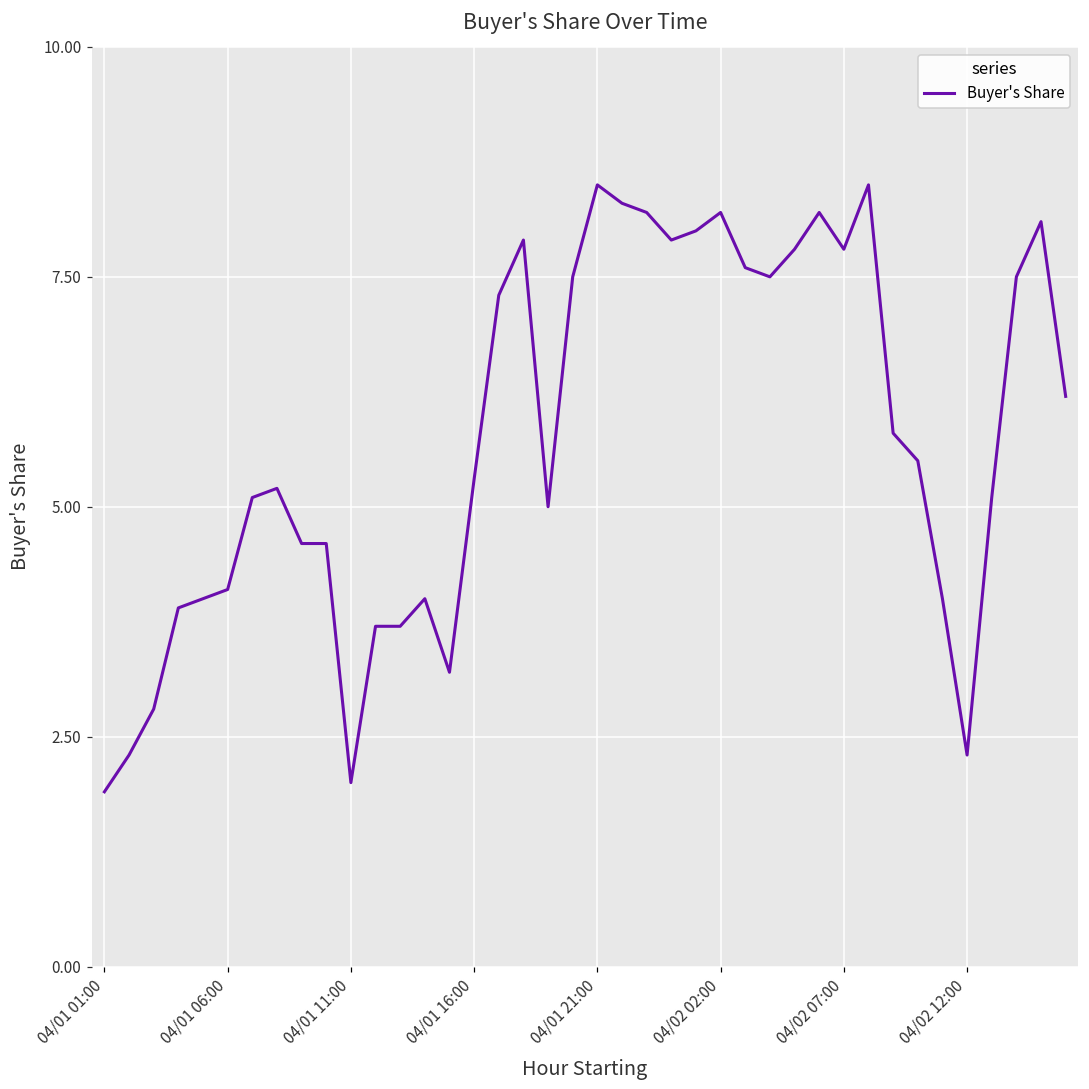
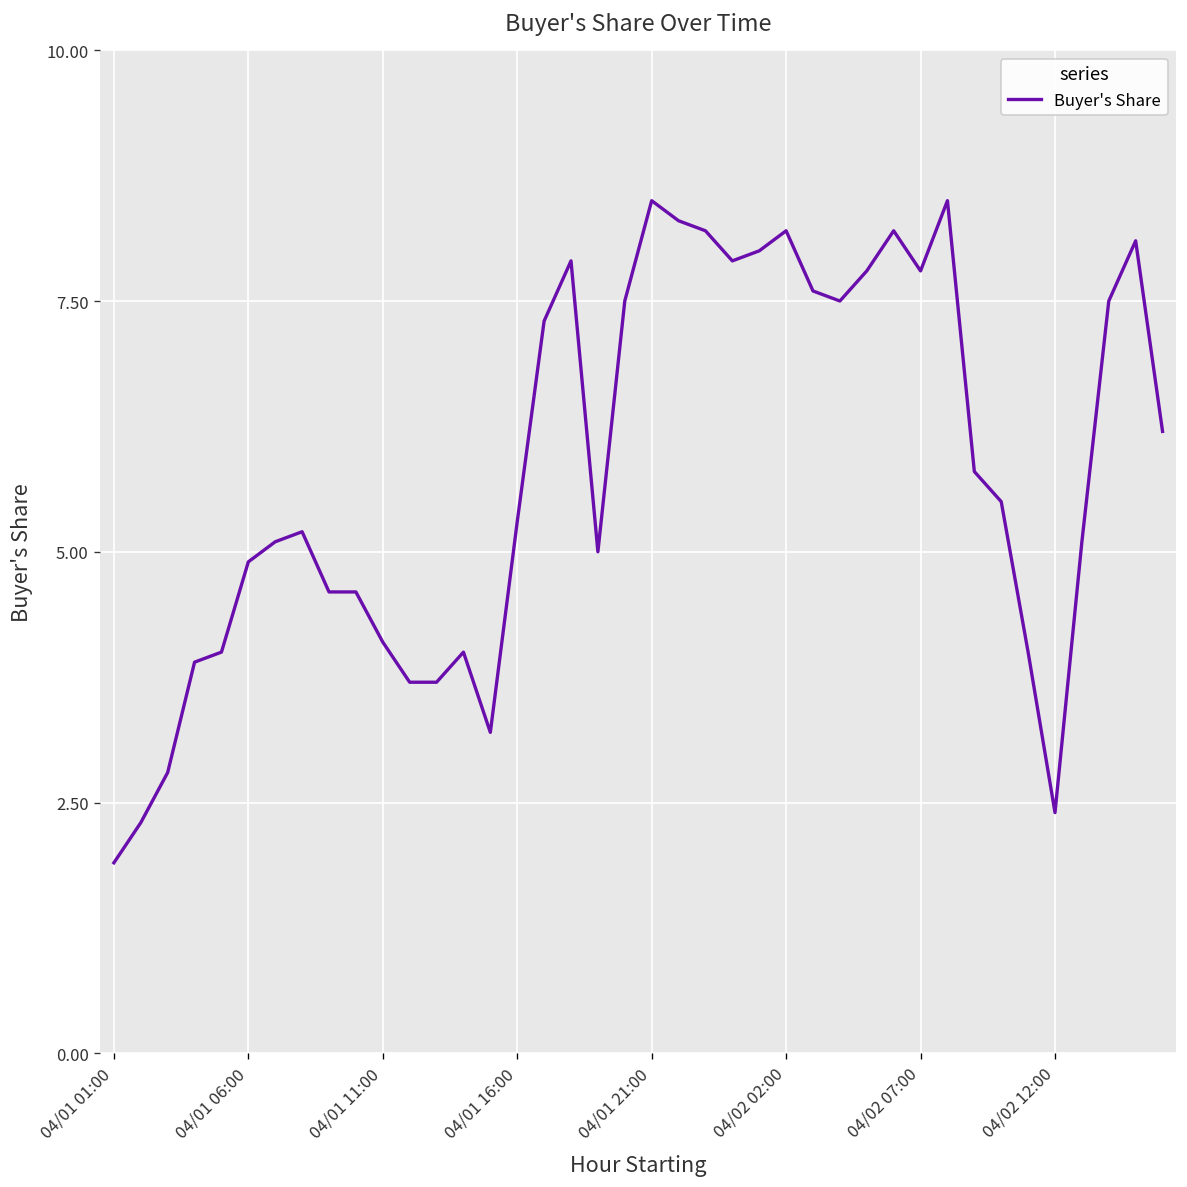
04/01 06:00: 4.1 -> 4.9
04/01 11:00: 2.0 -> 4.1
04/02 12:00: 2.3 -> 2.4
